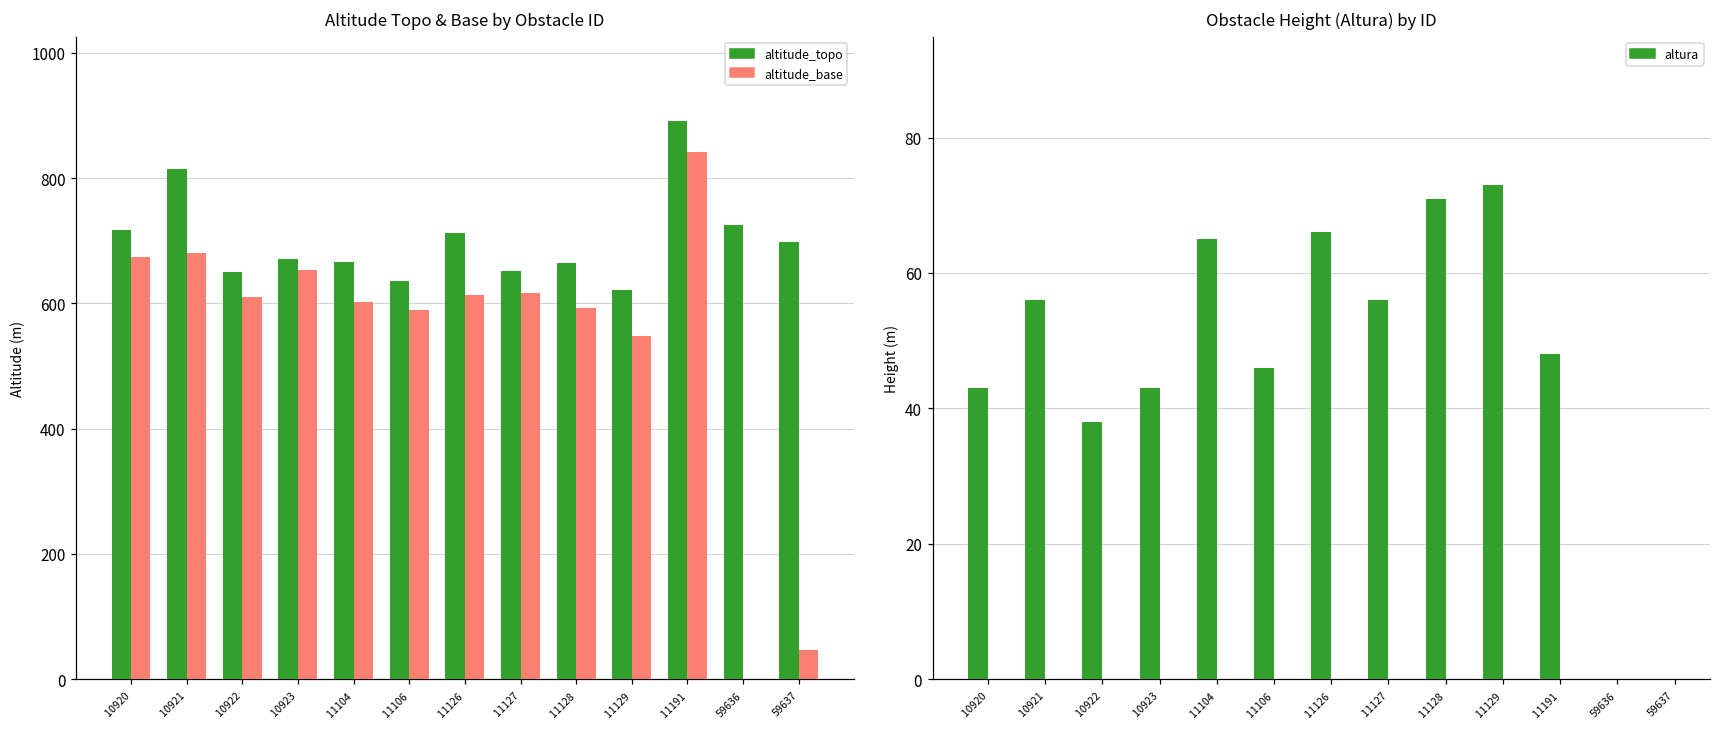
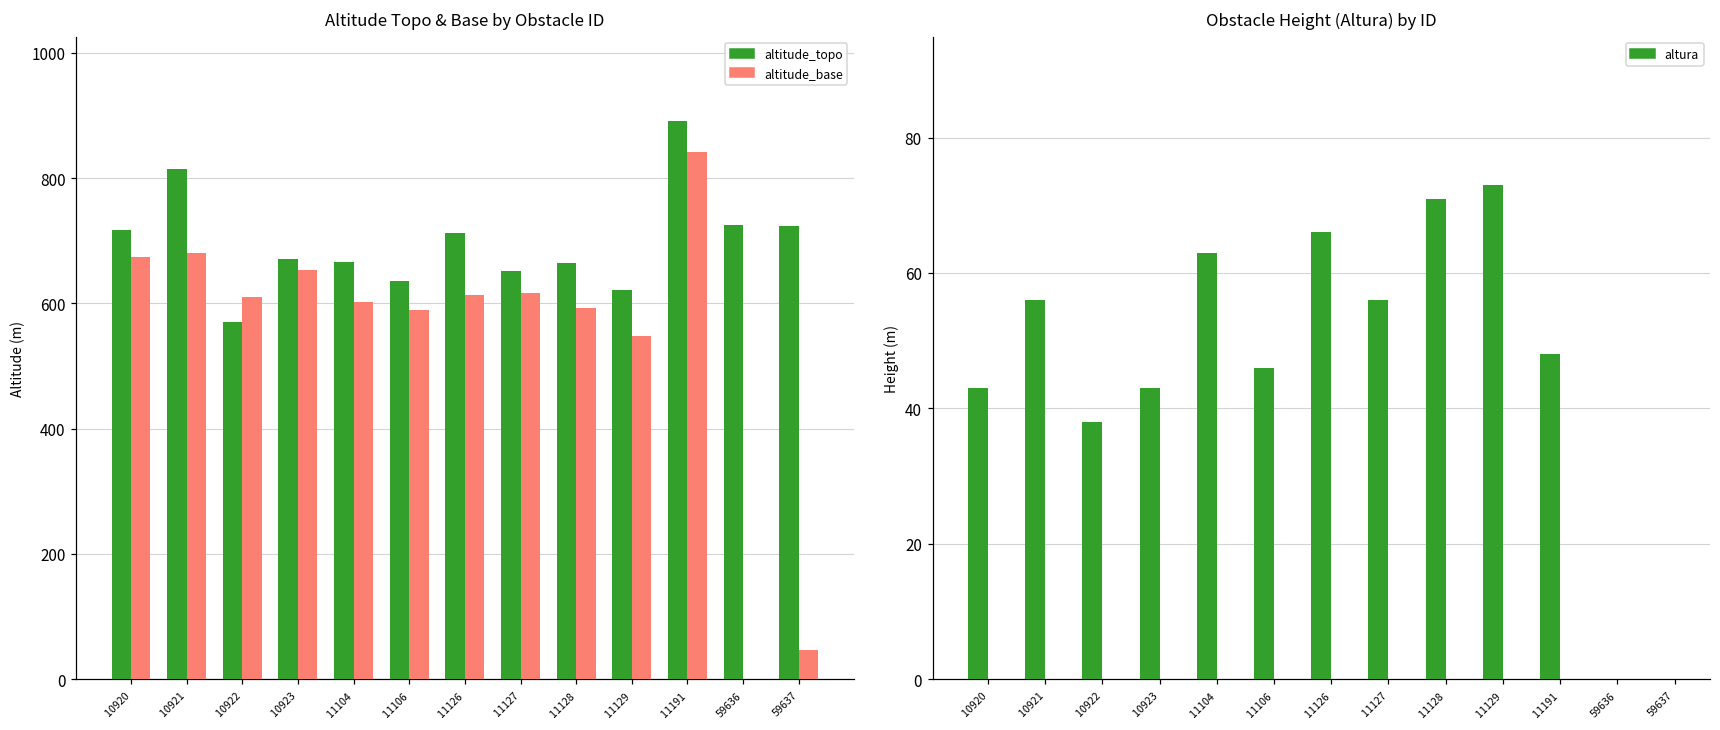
Altitude Topo & Base by Obstacle ID, altitude_topo, 10922: 650 -> 570
Altitude Topo & Base by Obstacle ID, altitude_topo, 59637: 700 -> 720
Obstacle Height (Altura) by ID, 11104: 65 -> 63
